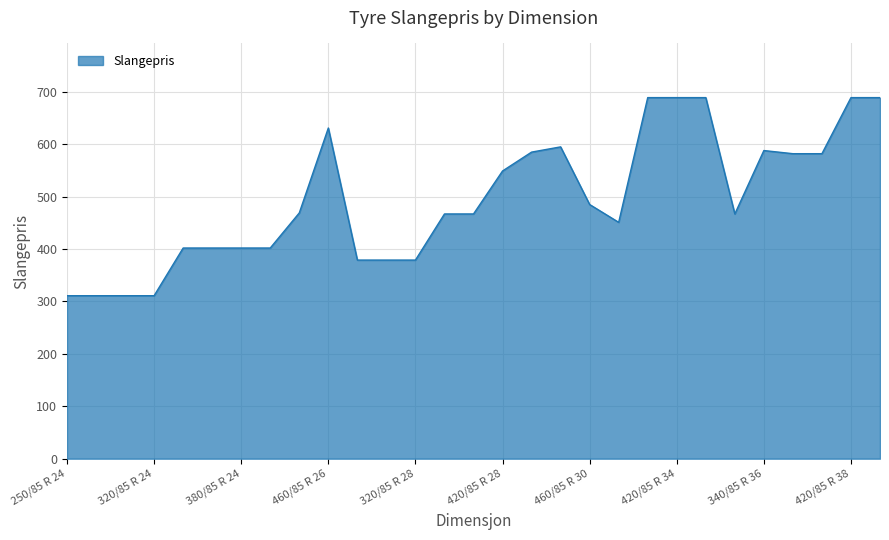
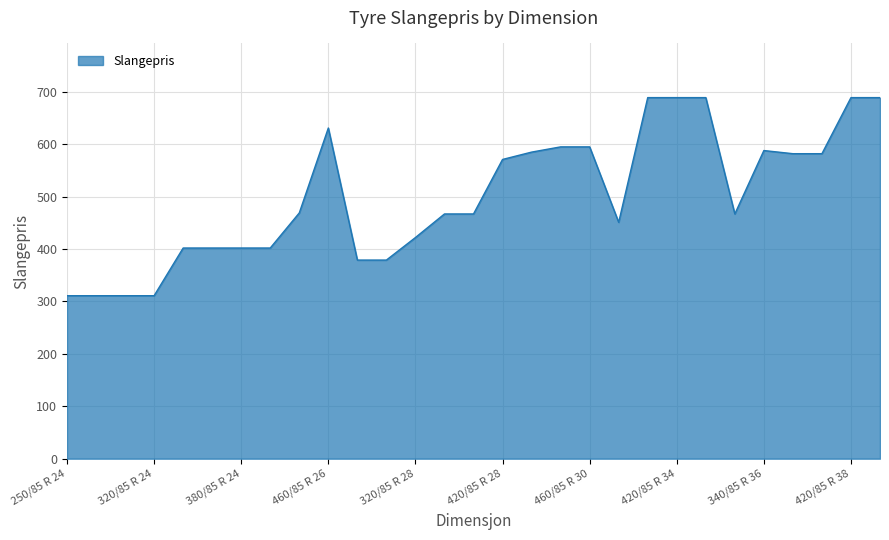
320/85 R 28: 380 -> 420
420/85 R 28: 550 -> 570
460/85 R 30: 490 -> 600
